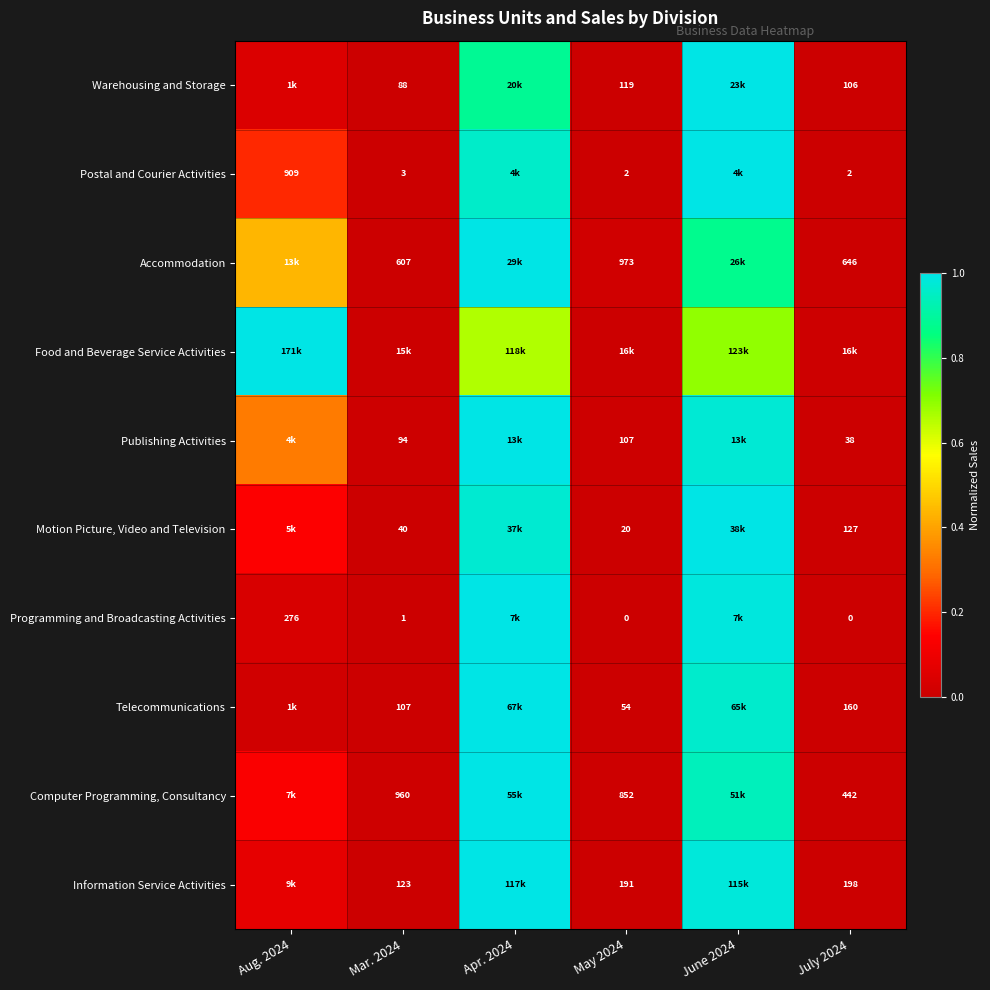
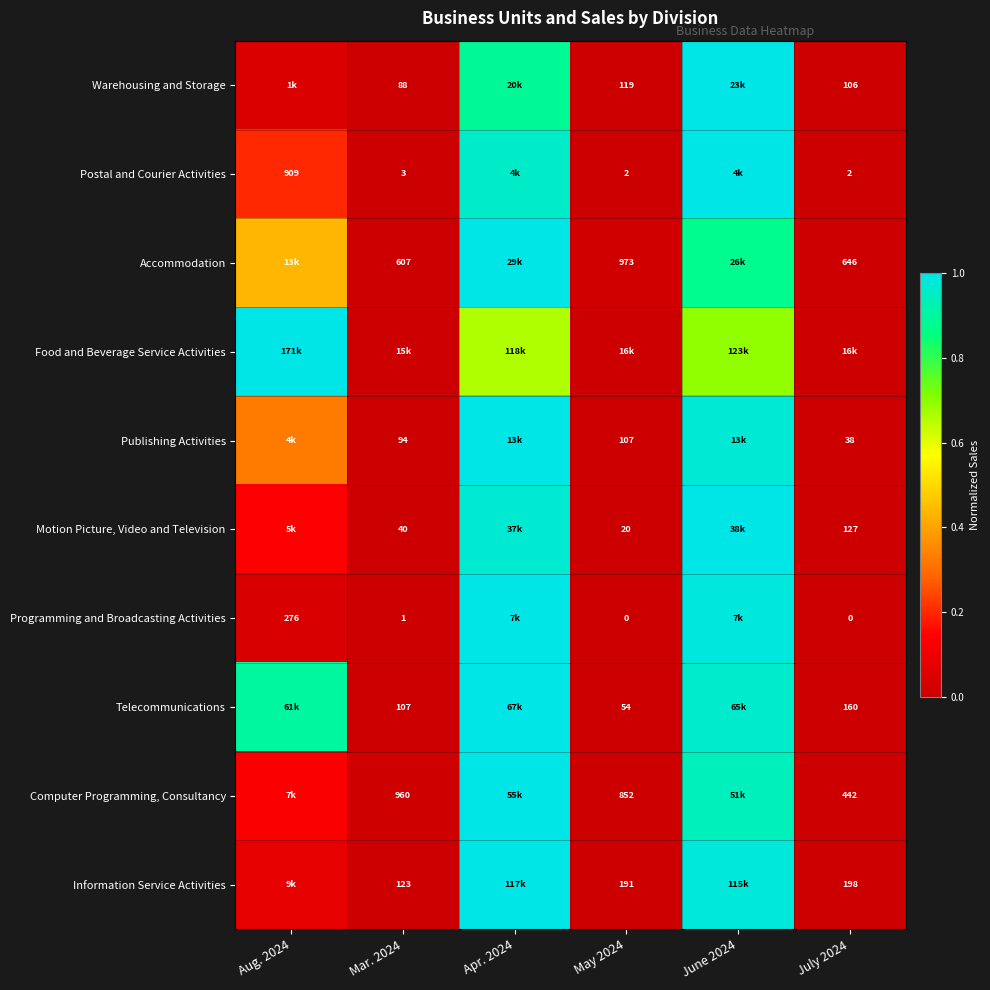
Telecommunications, Aug. 2024: 1k -> 61k
